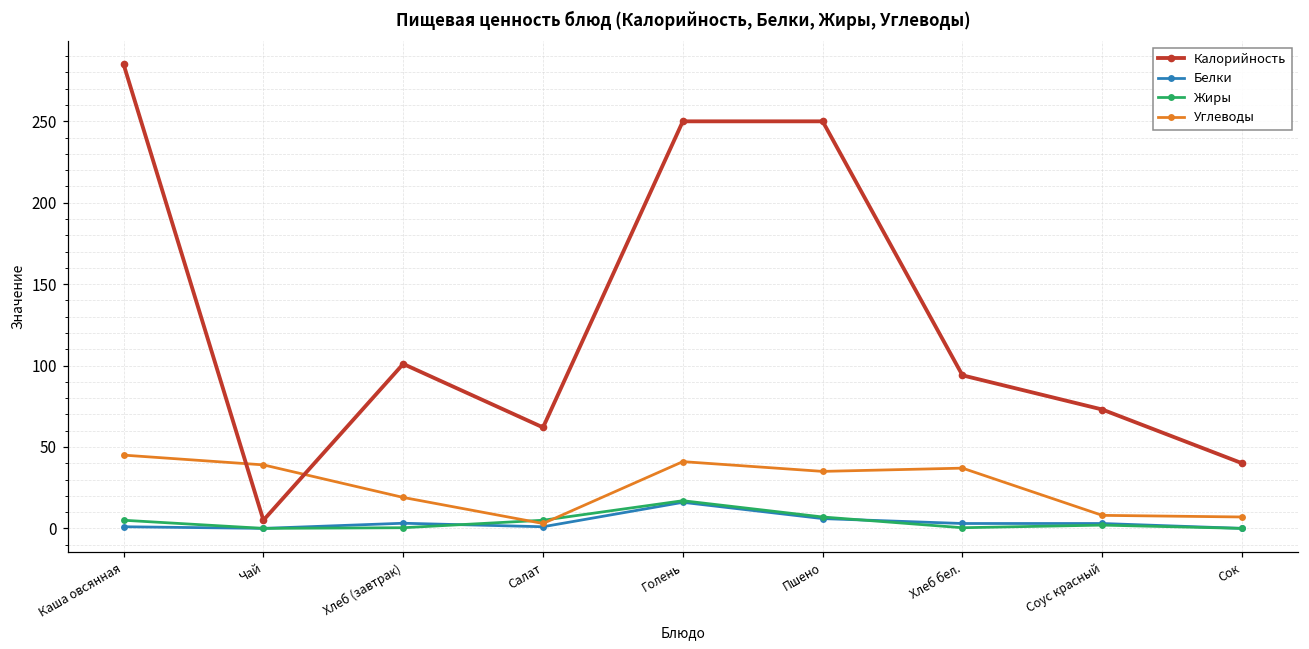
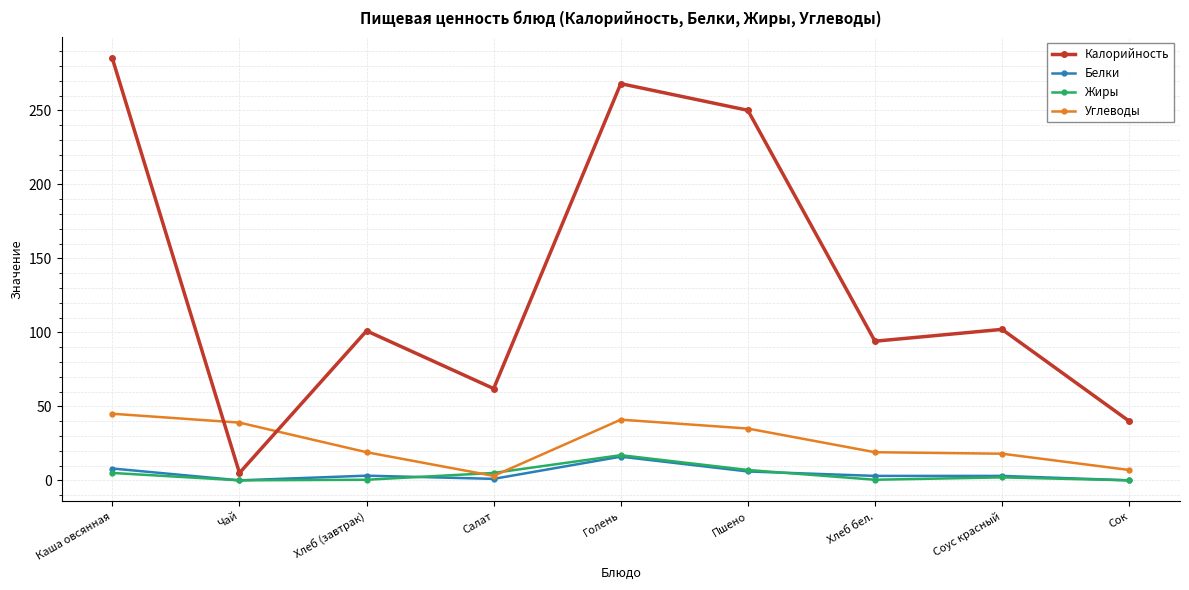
Белки, Каша овсянная: 1 -> 8
Калорийность, Голень: 250 -> 268
Углеводы, Хлеб бел.: 37 -> 19
Калорийность, Соус красный: 73 -> 102
Углеводы, Соус красный: 8 -> 18
